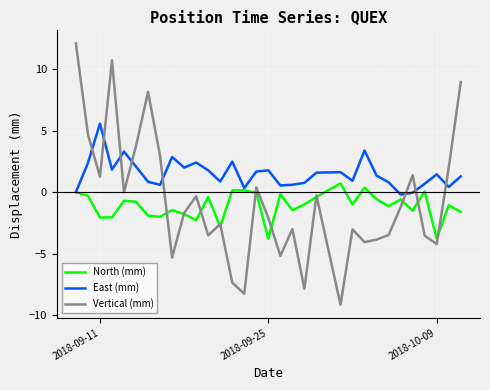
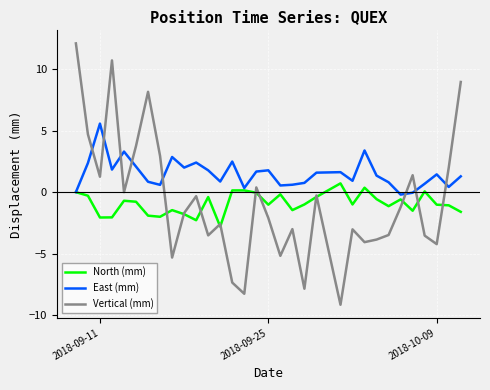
North (mm), 2018-09-25: -3.8 -> -1.0
North (mm), 2018-10-09: -3.8 -> -1.0
